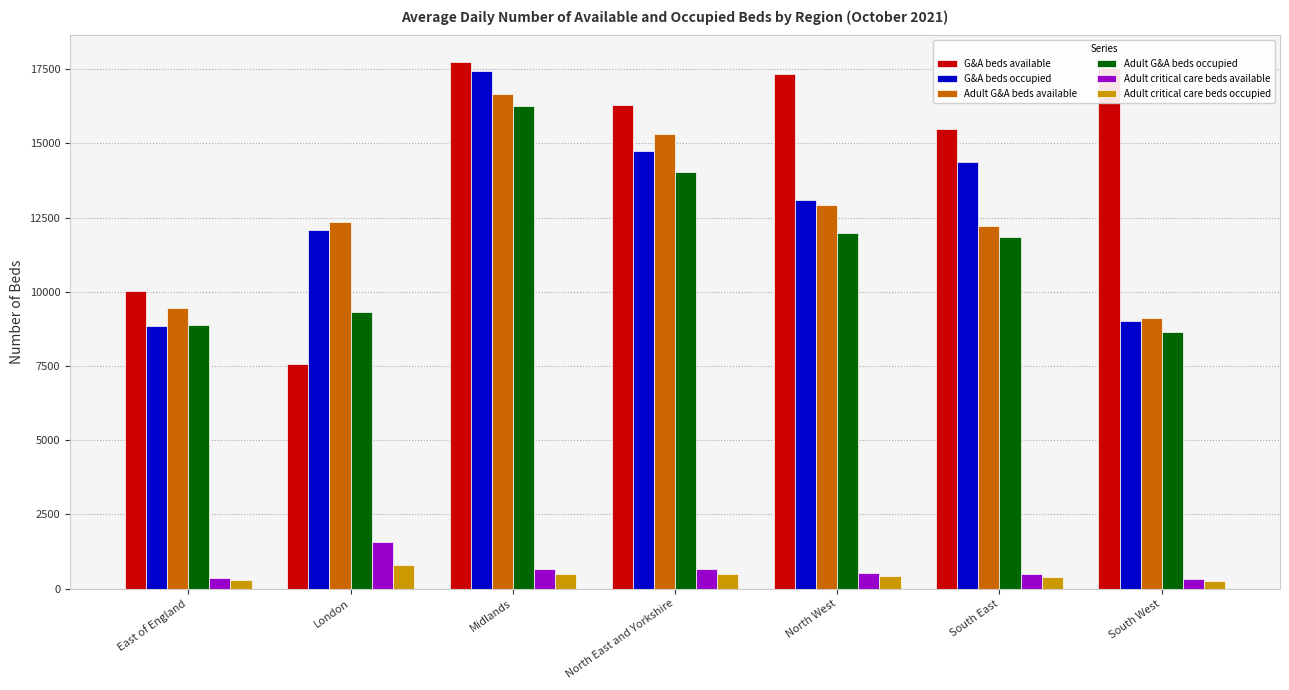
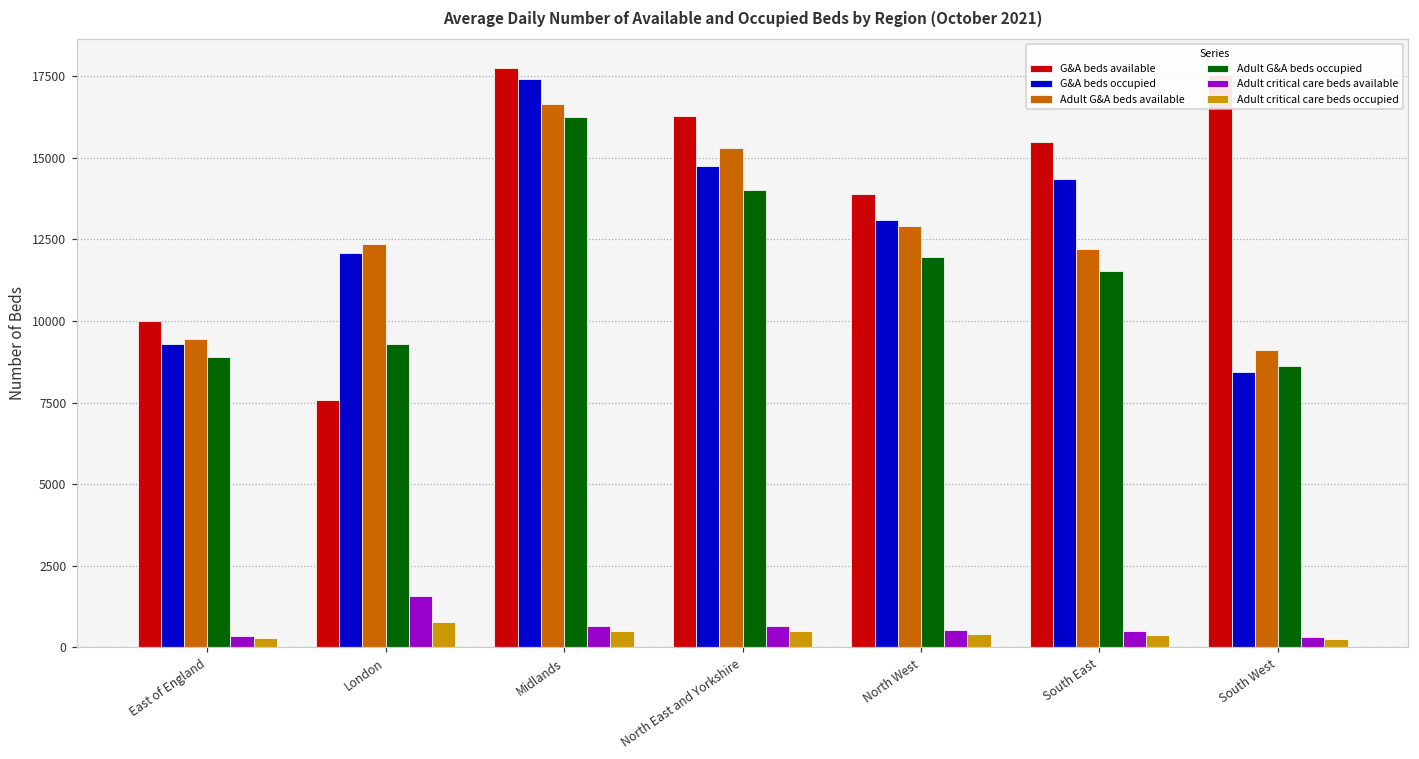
G&A beds occupied, East of England: 8800 -> 9300
G&A beds available, North West: 17300 -> 13900
Adult G&A beds occupied, South East: 11900 -> 11500
G&A beds occupied, South West: 9000 -> 8400
